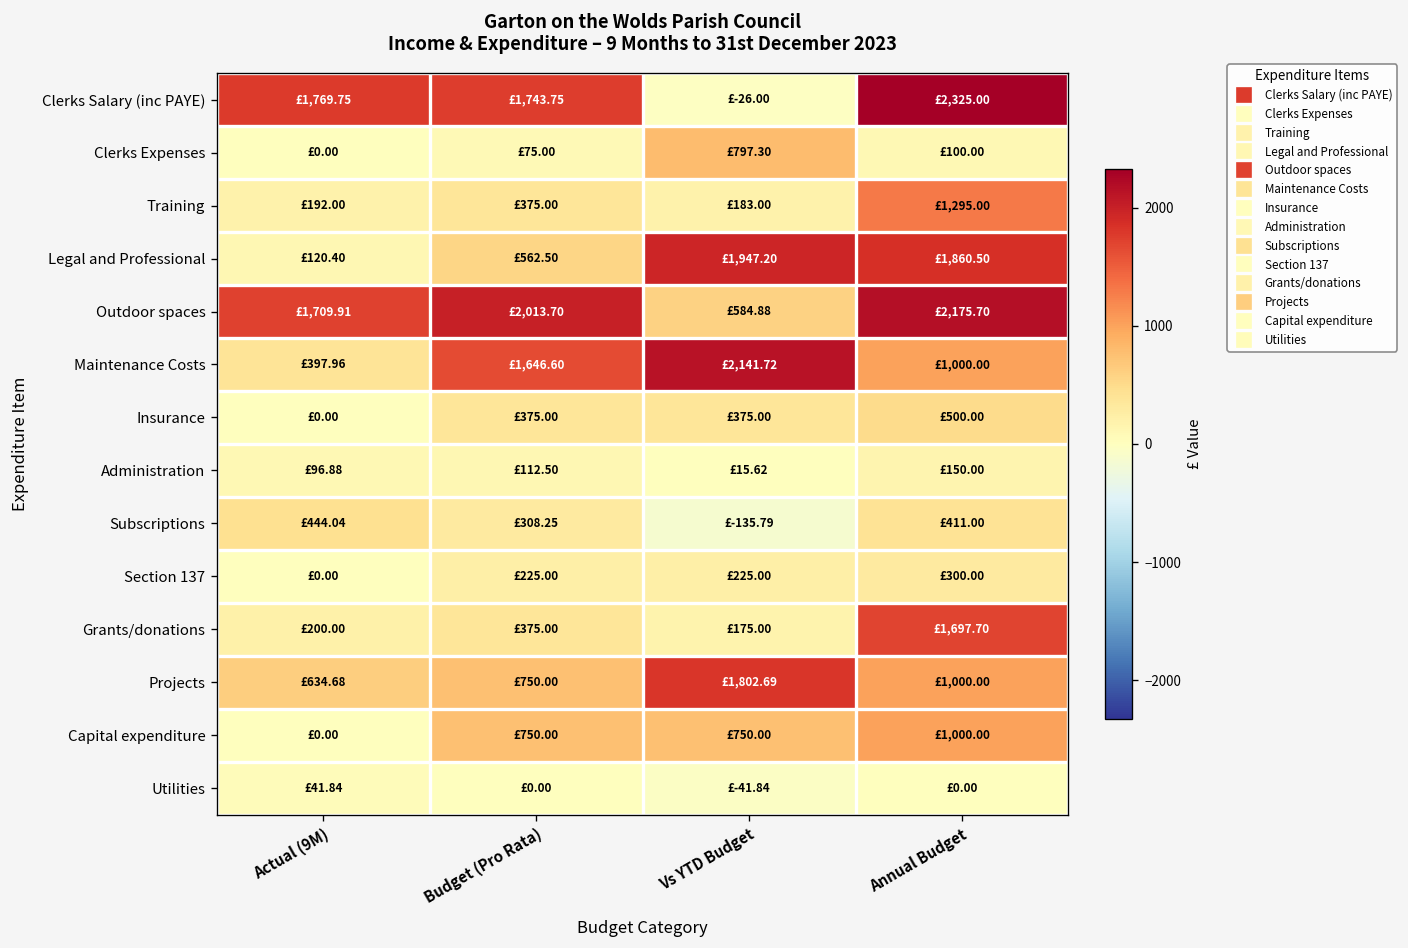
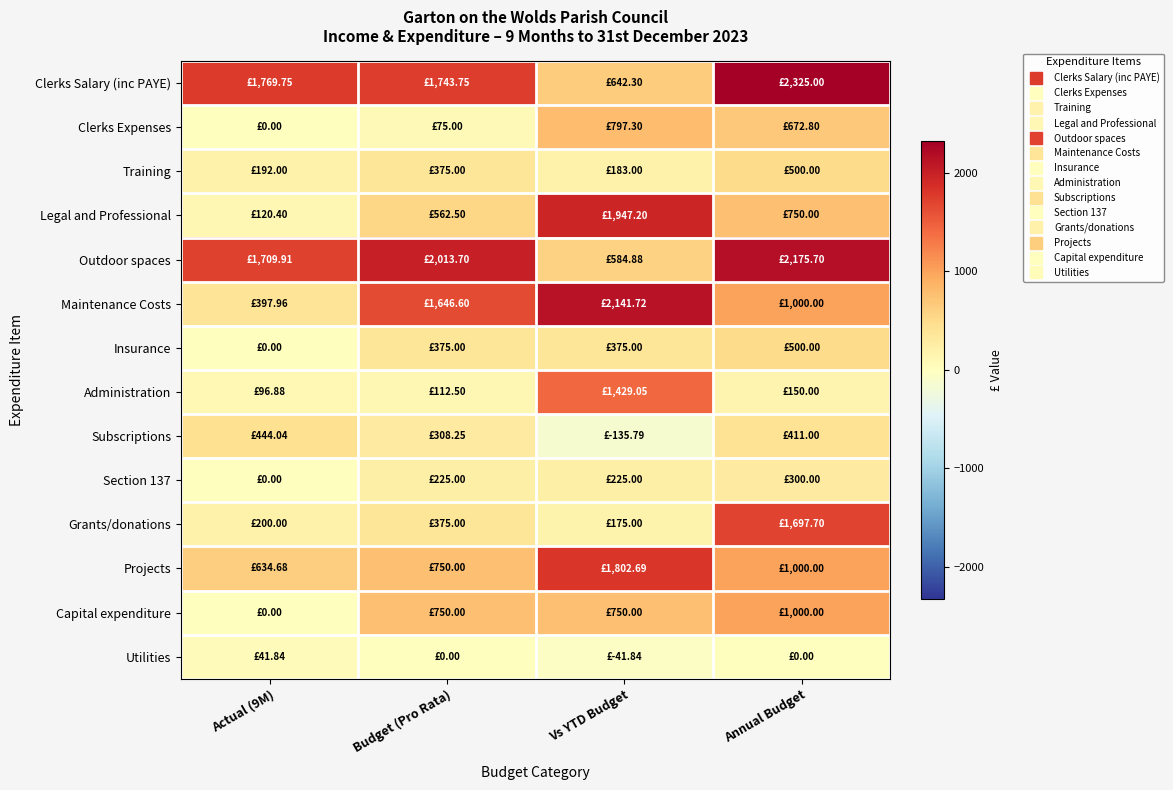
Clerks Salary (inc PAYE), Vs YTD Budget: £-26.00 -> £642.30
Clerks Expenses, Annual Budget: £100.00 -> £672.80
Training, Annual Budget: £1,295.00 -> £500.00
Legal and Professional, Annual Budget: £1,860.50 -> £750.00
Administration, Vs YTD Budget: £15.62 -> £1,429.05
